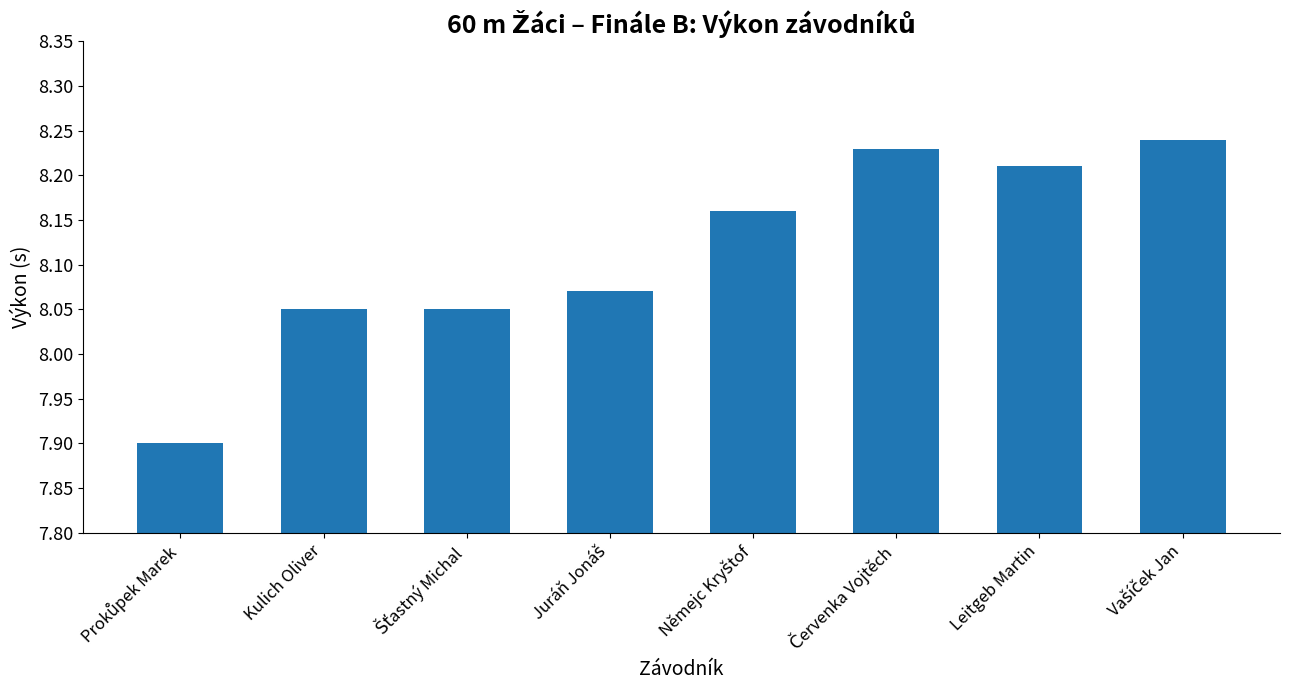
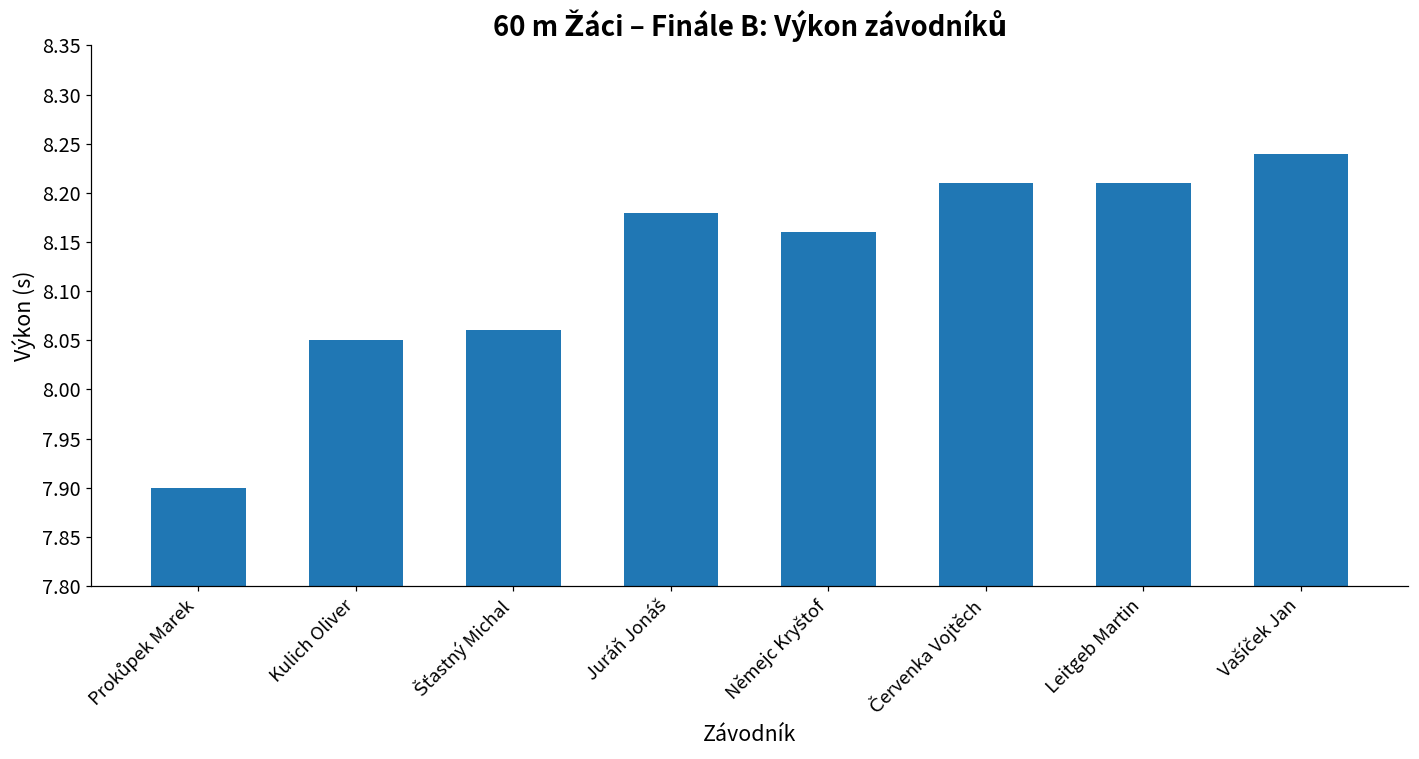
Šťastný Michal: 8.05 -> 8.06
Juráň Jonáš: 8.07 -> 8.18
Červenka Vojtěch: 8.23 -> 8.21
